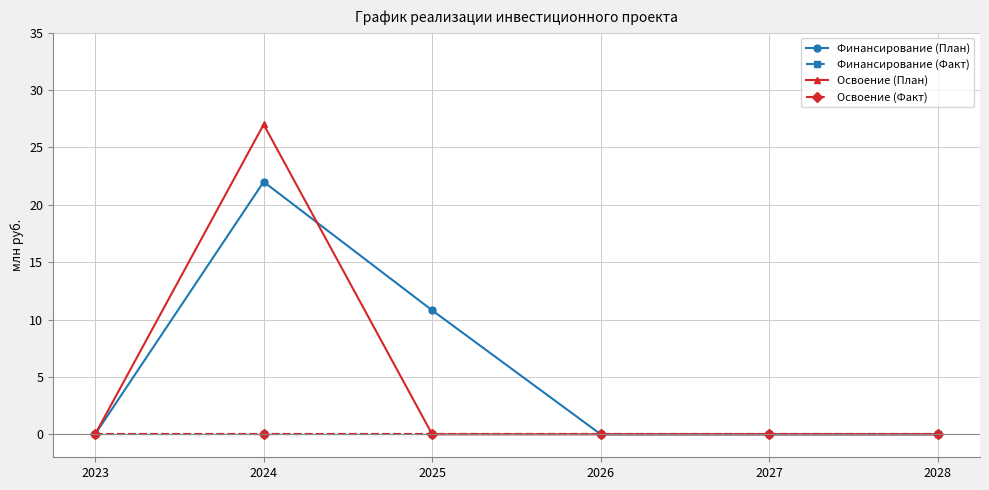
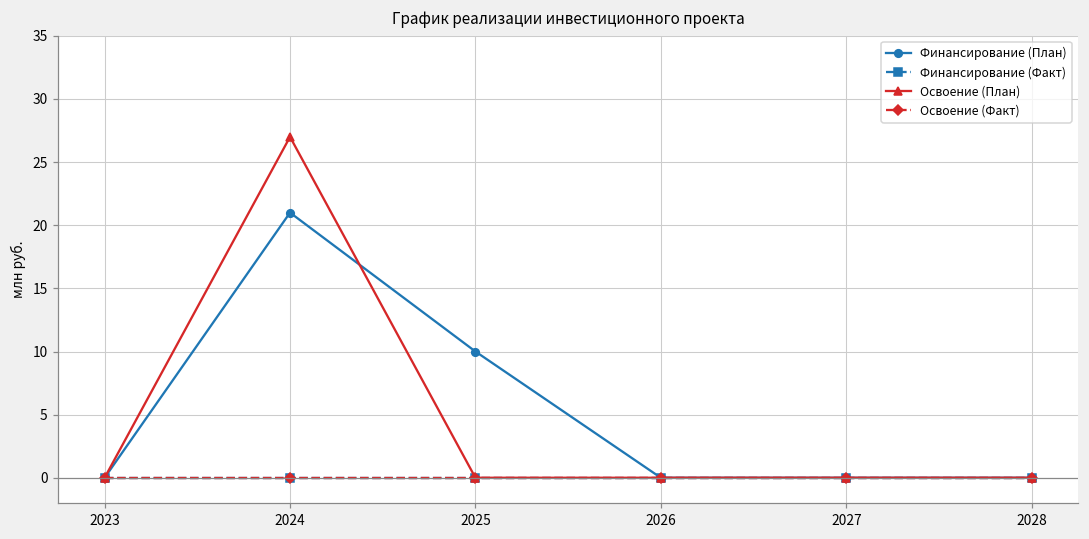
Финансирование (План), 2024: 22 -> 21
Финансирование (План), 2025: 10.8 -> 10.0
